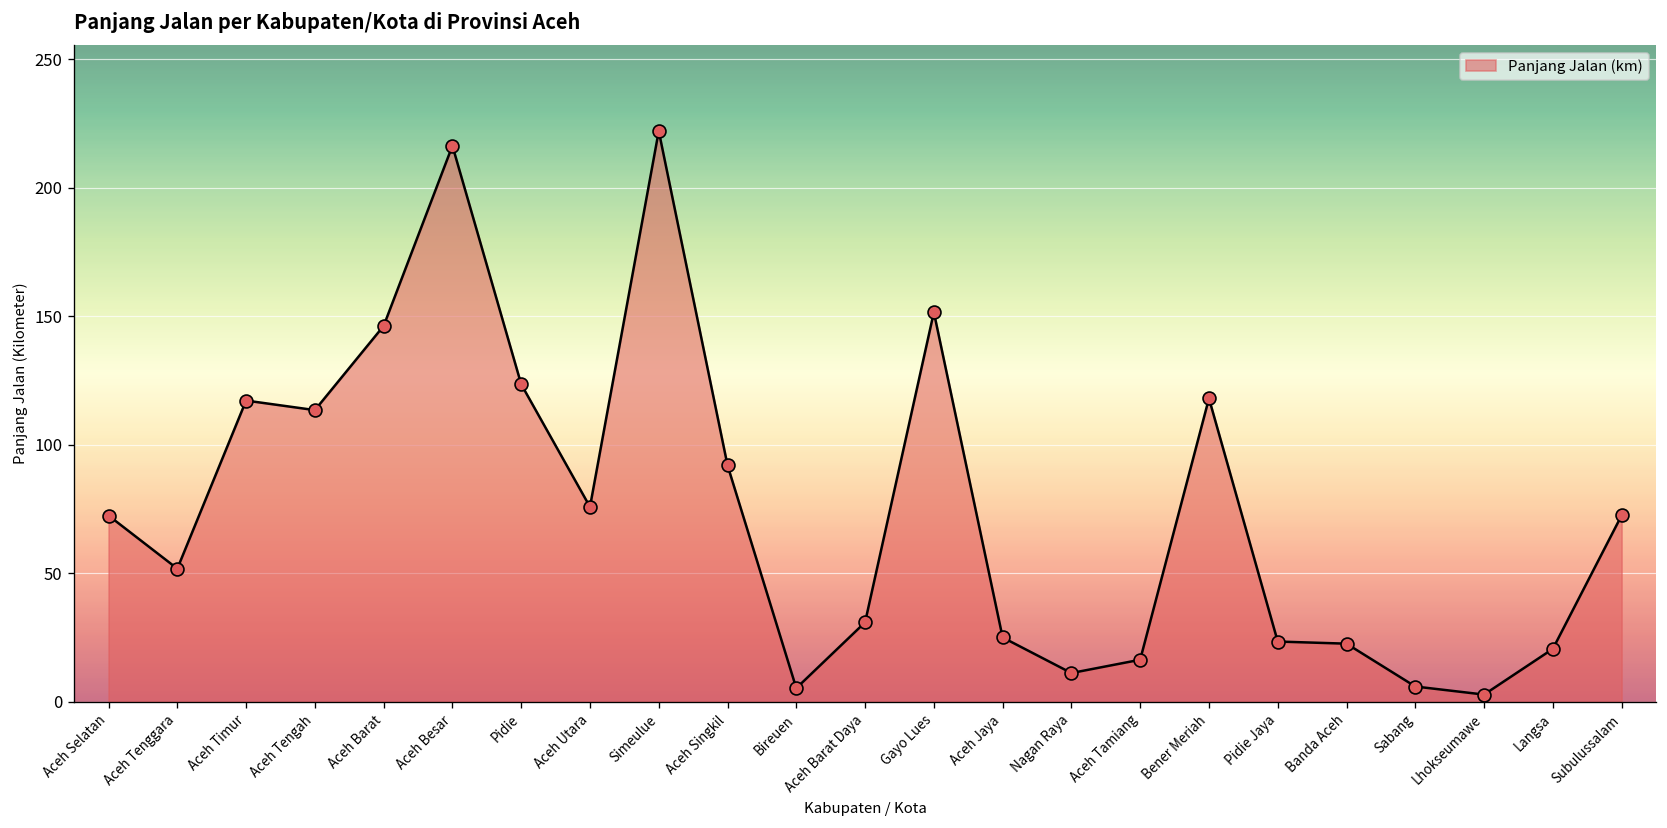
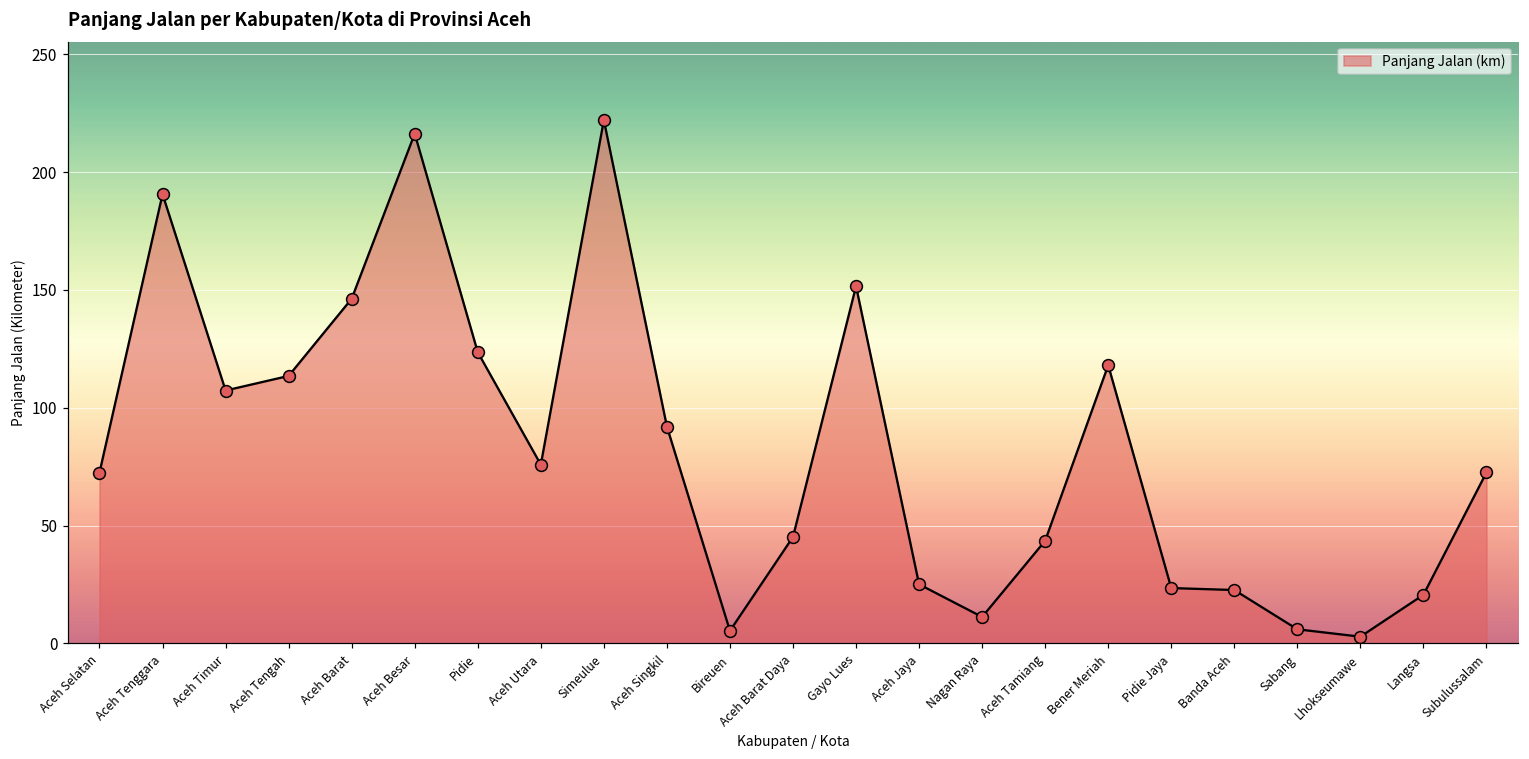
Aceh Tenggara: 52 -> 191
Aceh Timur: 117 -> 107
Aceh Barat Daya: 31 -> 45
Aceh Tamiang: 16 -> 44
